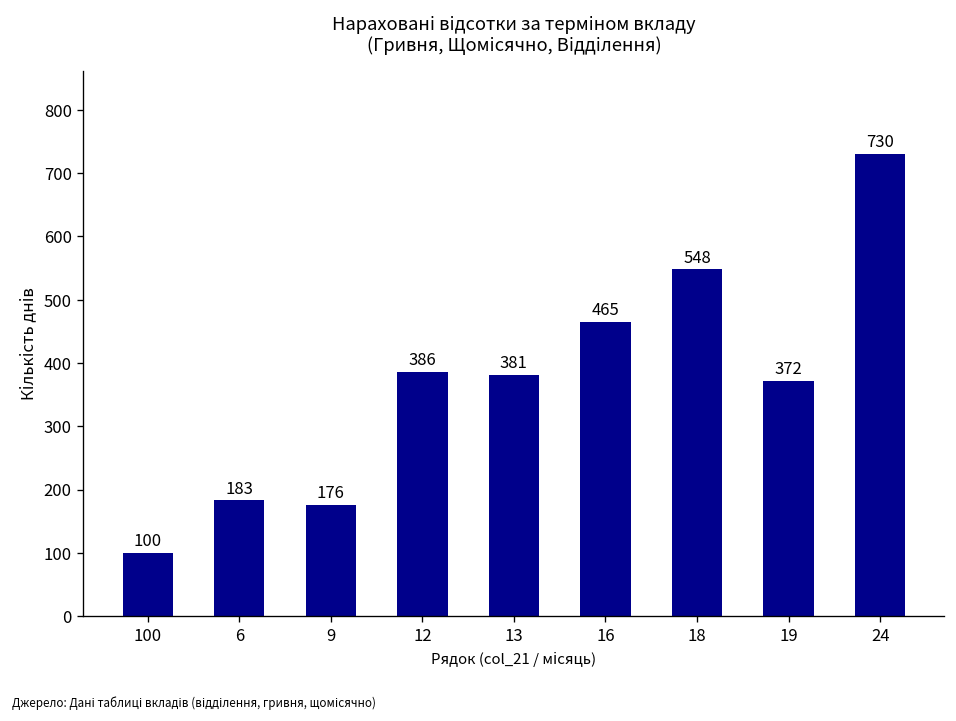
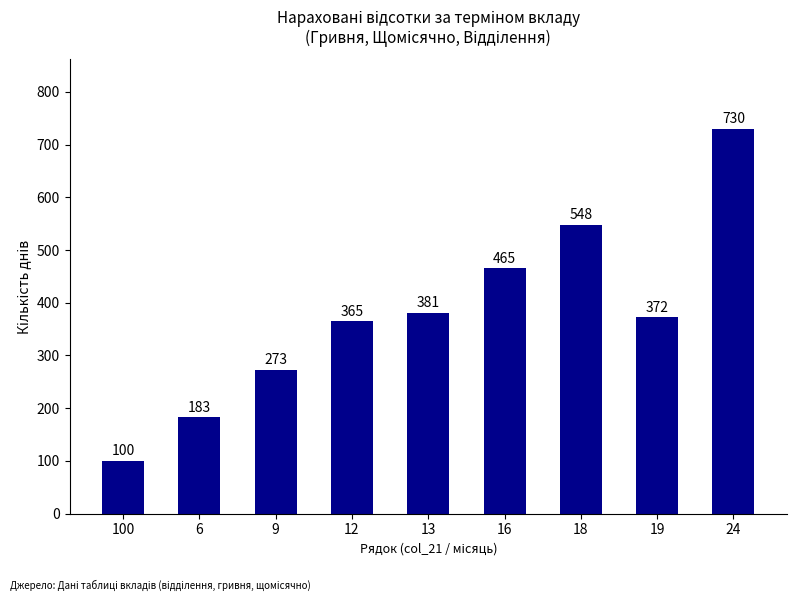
9: 176 -> 273
12: 386 -> 365
